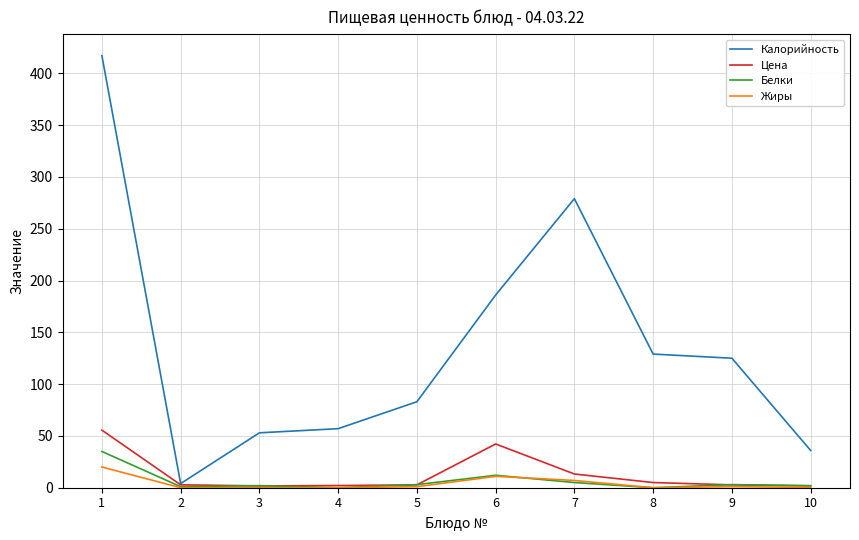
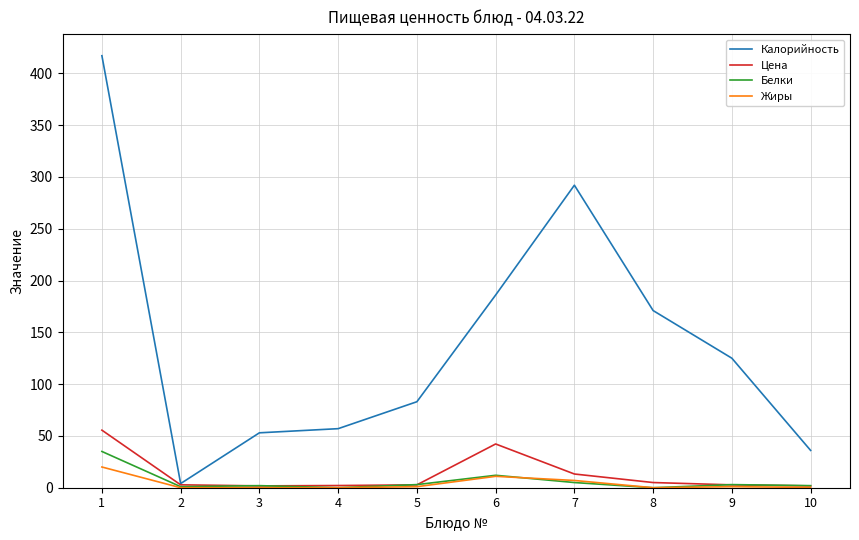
Калорийность, 7: 279 -> 292
Калорийность, 8: 129 -> 171
